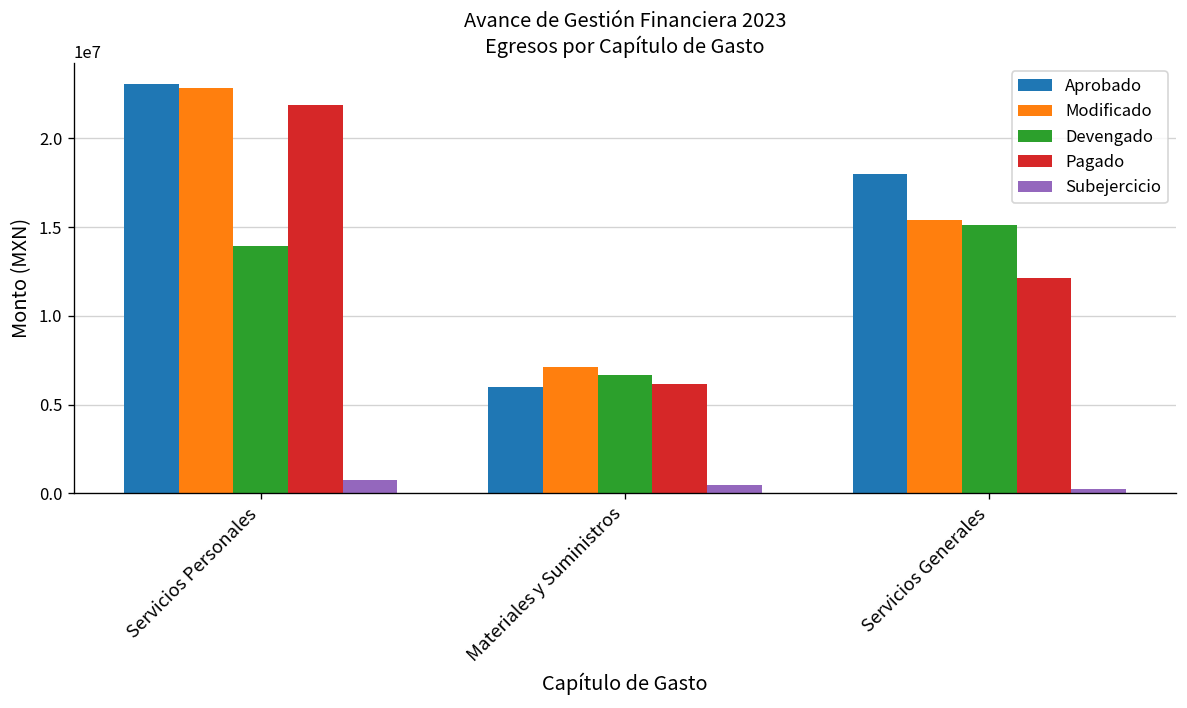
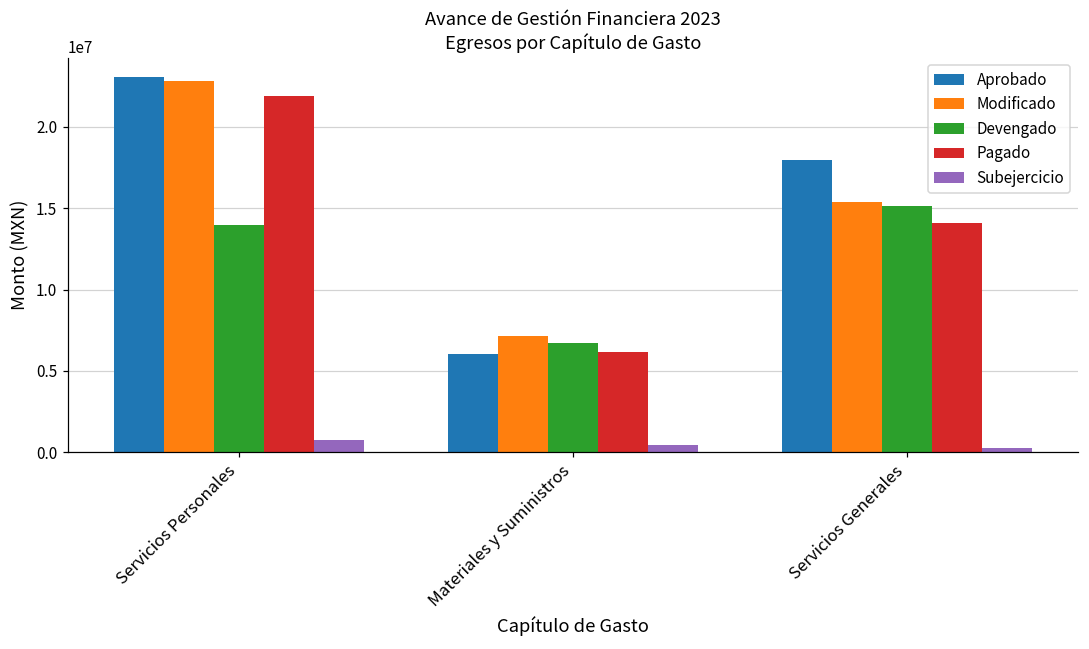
Pagado, Servicios Generales: 12100000 -> 14100000
